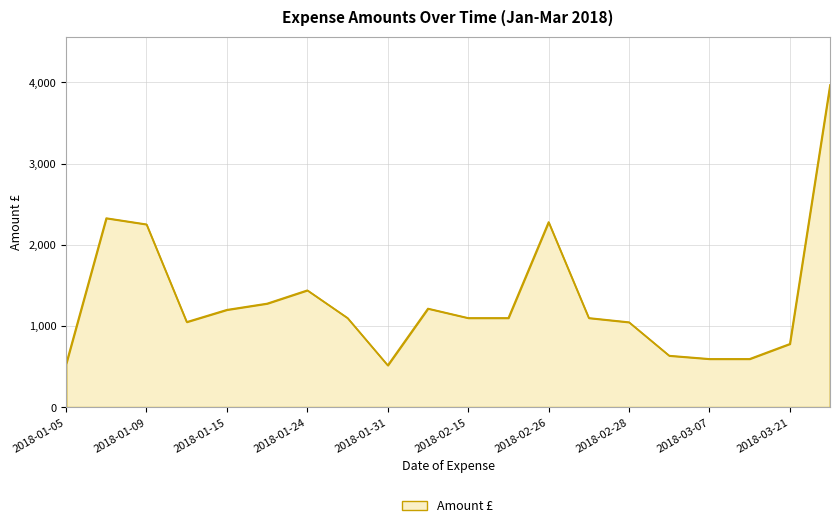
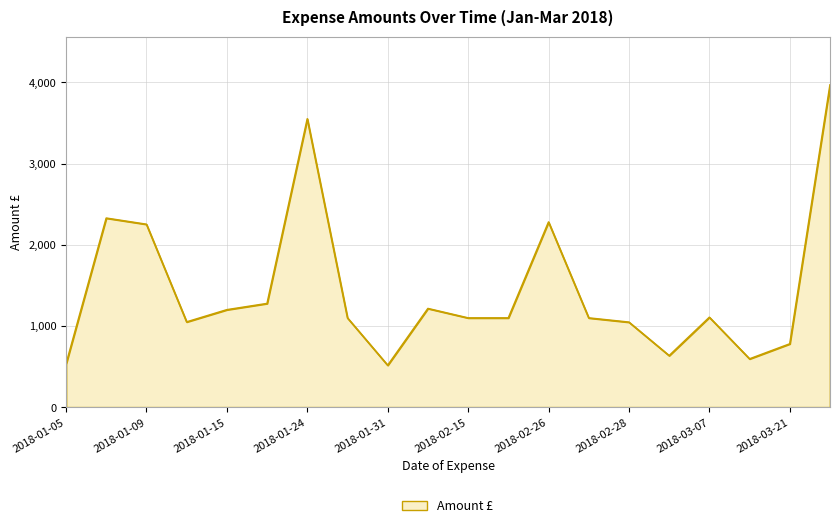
2018-01-24: 1,400 -> 3,600
2018-03-07: 600 -> 1,100
